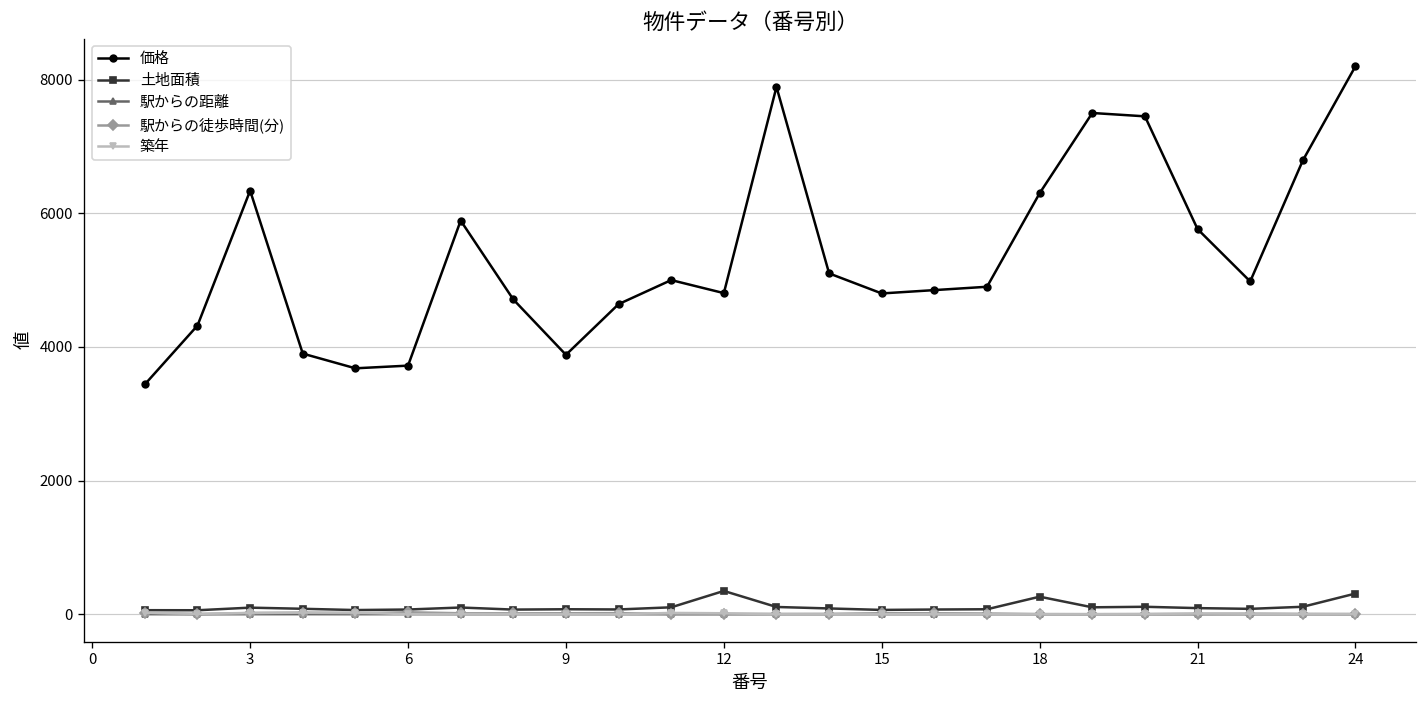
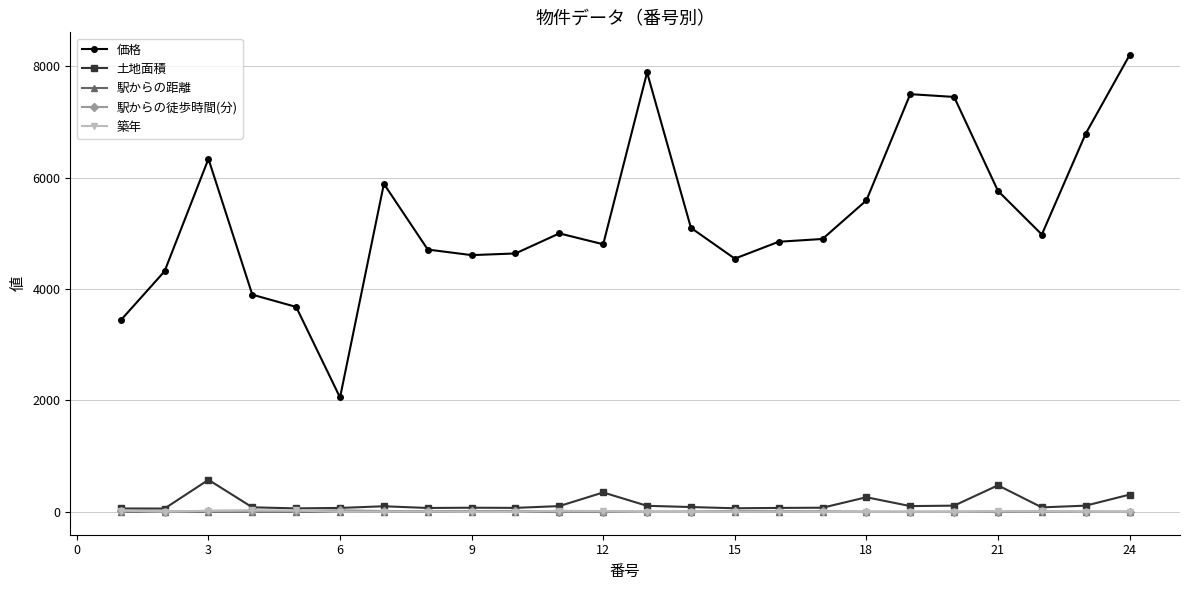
土地面積, 3: 100 -> 600
価格, 6: 3700 -> 2100
価格, 9: 3900 -> 4600
価格, 15: 4800 -> 4500
価格, 18: 6300 -> 5600
土地面積, 21: 100 -> 500
